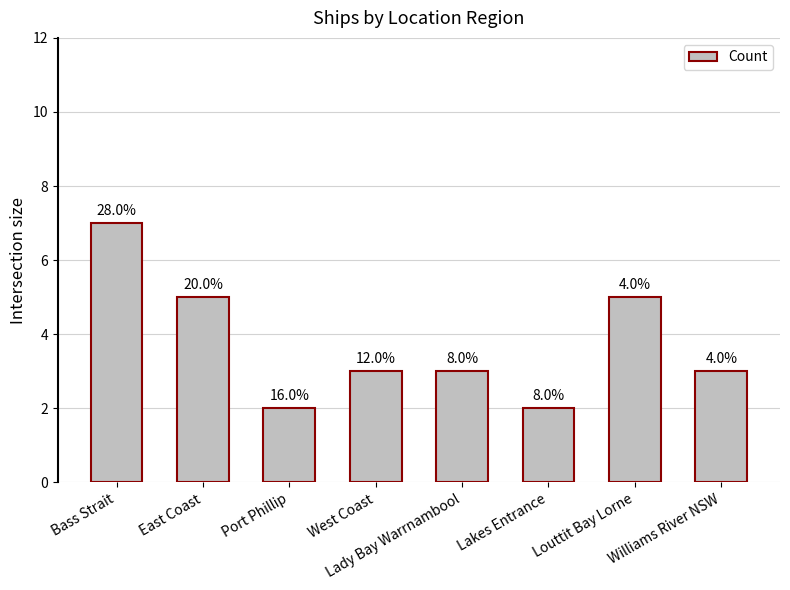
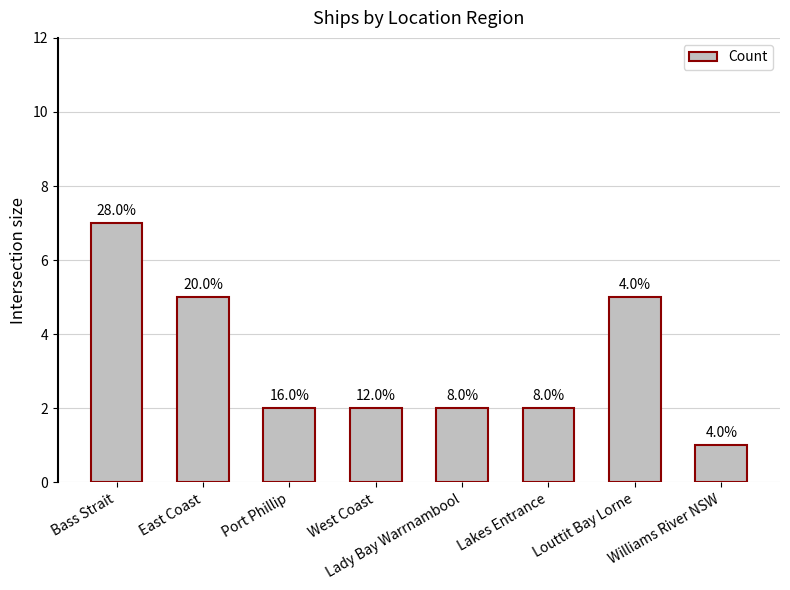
West Coast: 3 -> 2
Lady Bay Warrnambool: 3 -> 2
Williams River NSW: 3 -> 1
